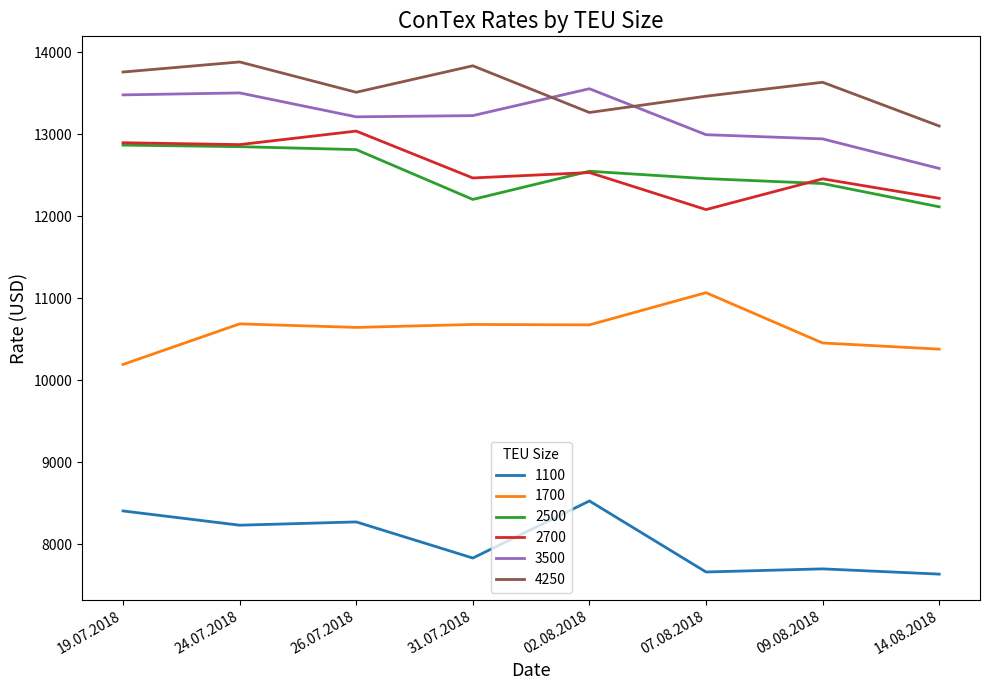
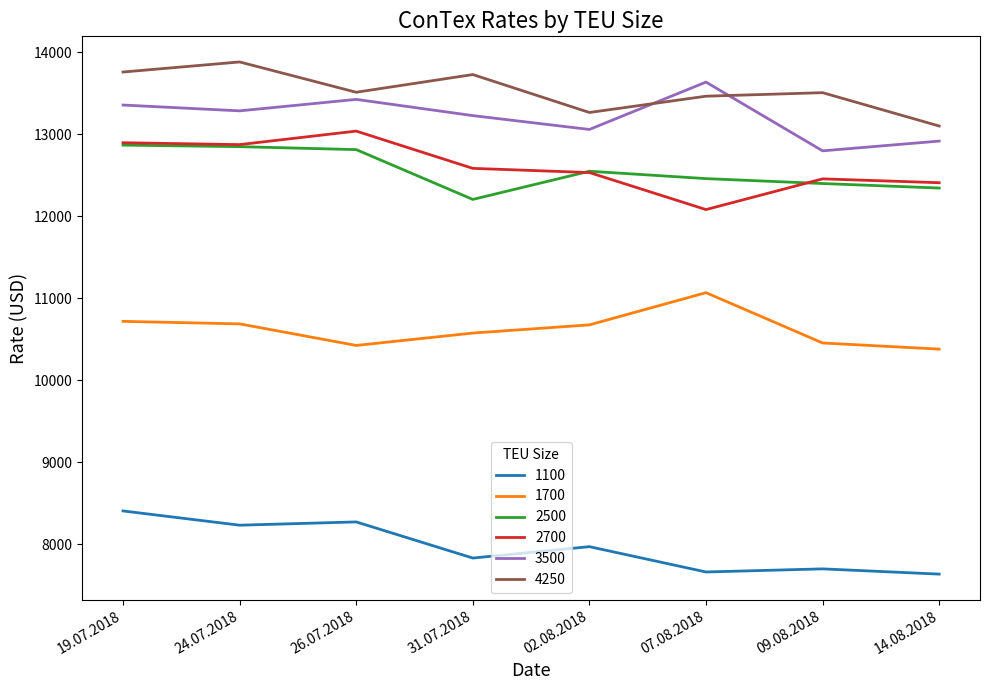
1700, 19.07.2018: 10200 -> 10700
3500, 19.07.2018: 13500 -> 13400
3500, 24.07.2018: 13500 -> 13300
1700, 26.07.2018: 10600 -> 10400
3500, 26.07.2018: 13200 -> 13400
1700, 31.07.2018: 10700 -> 10600
2700, 31.07.2018: 12500 -> 12600
4250, 31.07.2018: 13800 -> 13700
1100, 02.08.2018: 8500 -> 8000
3500, 02.08.2018: 13600 -> 13100
3500, 07.08.2018: 13000 -> 13600
3500, 09.08.2018: 12900 -> 12800
4250, 09.08.2018: 13600 -> 13500
2500, 14.08.2018: 12100 -> 12300
2700, 14.08.2018: 12200 -> 12400
3500, 14.08.2018: 12600 -> 12900
